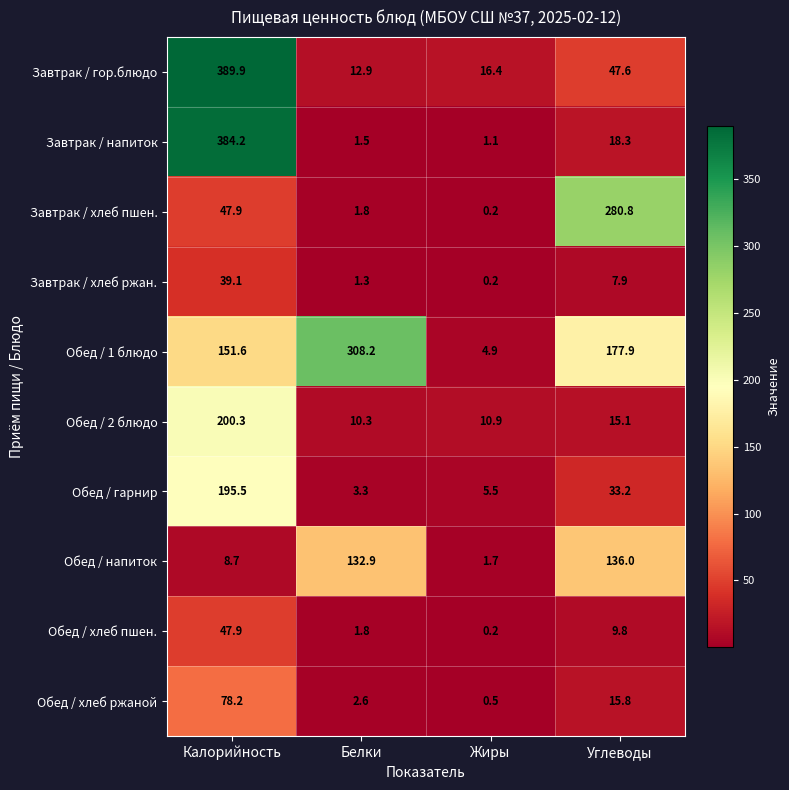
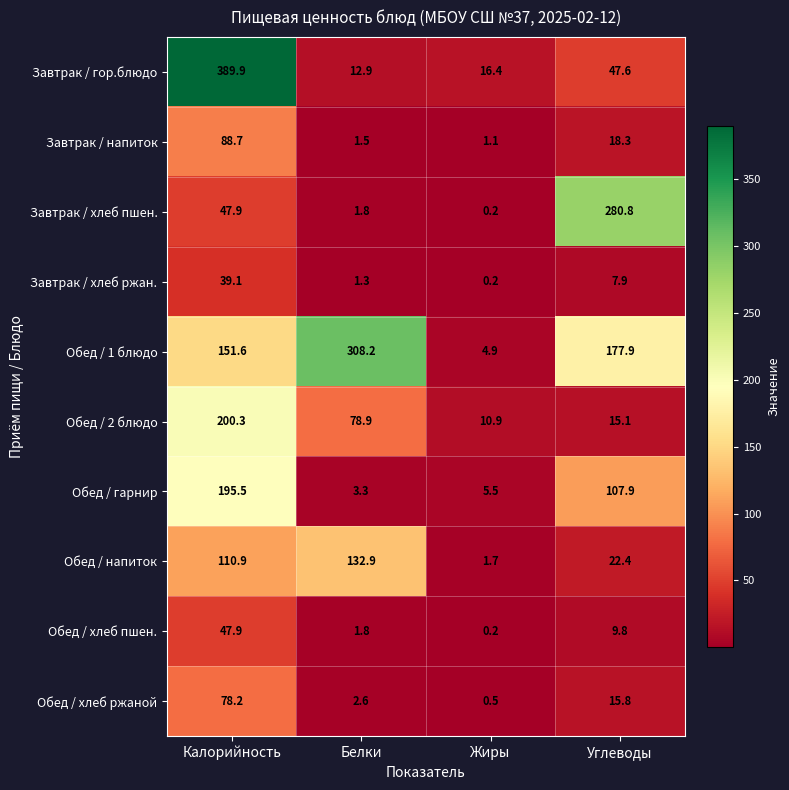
Завтрак / напиток, Калорийность: 384.2 -> 88.7
Обед / 2 блюдо, Белки: 10.3 -> 78.9
Обед / гарнир, Углеводы: 33.2 -> 107.9
Обед / напиток, Калорийность: 8.7 -> 110.9
Обед / напиток, Углеводы: 136.0 -> 22.4
